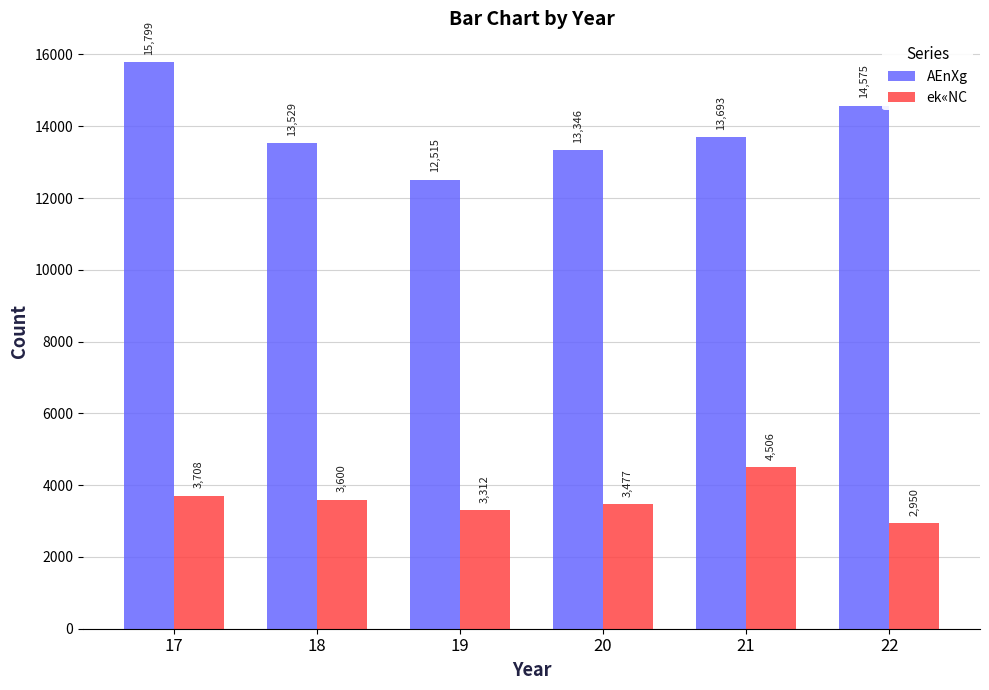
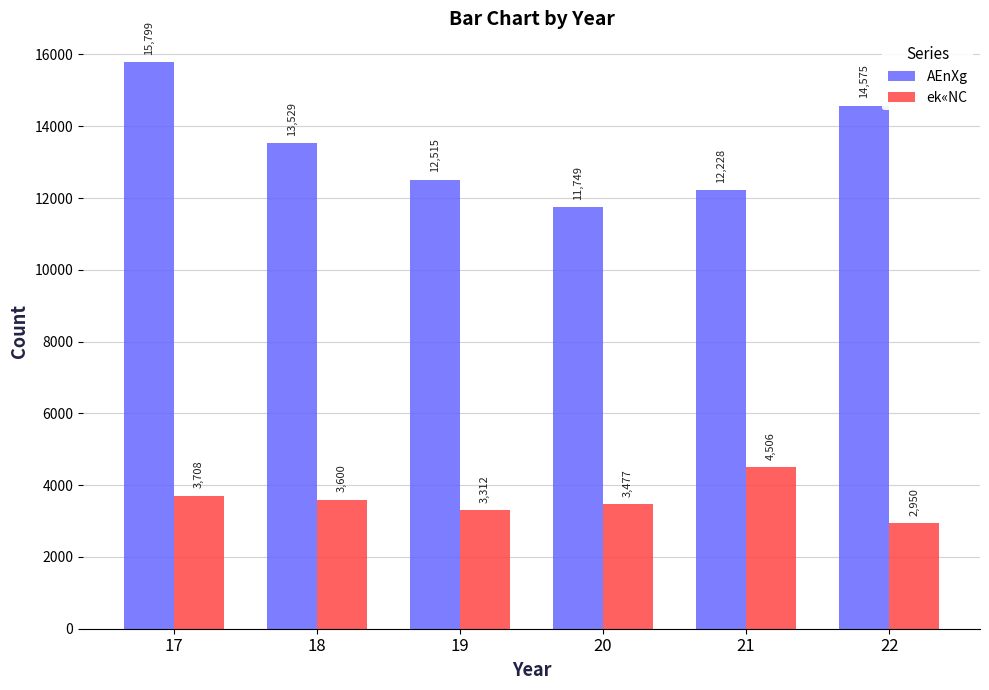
AEnXg, 20: 13,346 -> 11,749
AEnXg, 21: 13,693 -> 12,228
